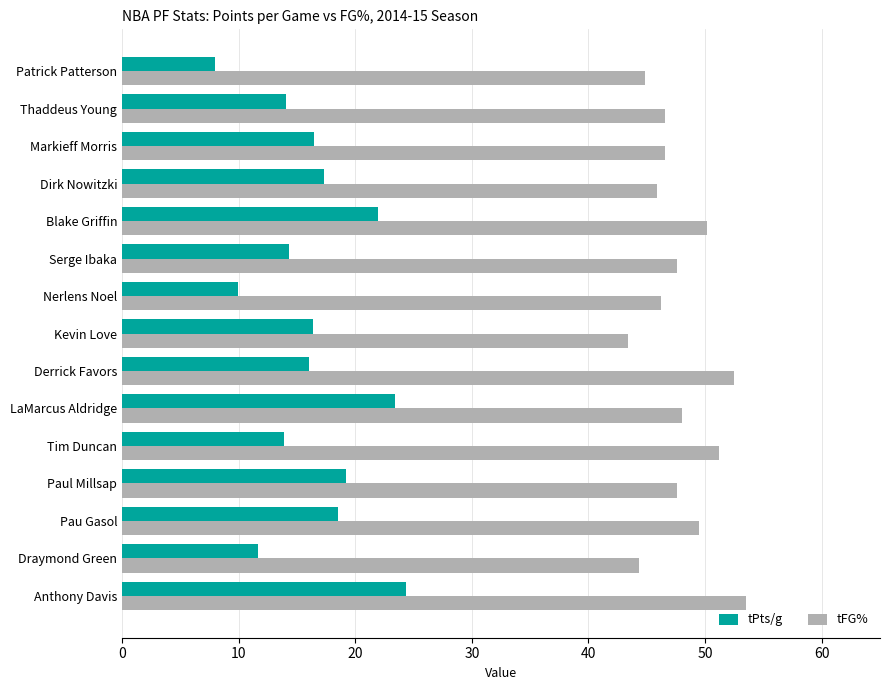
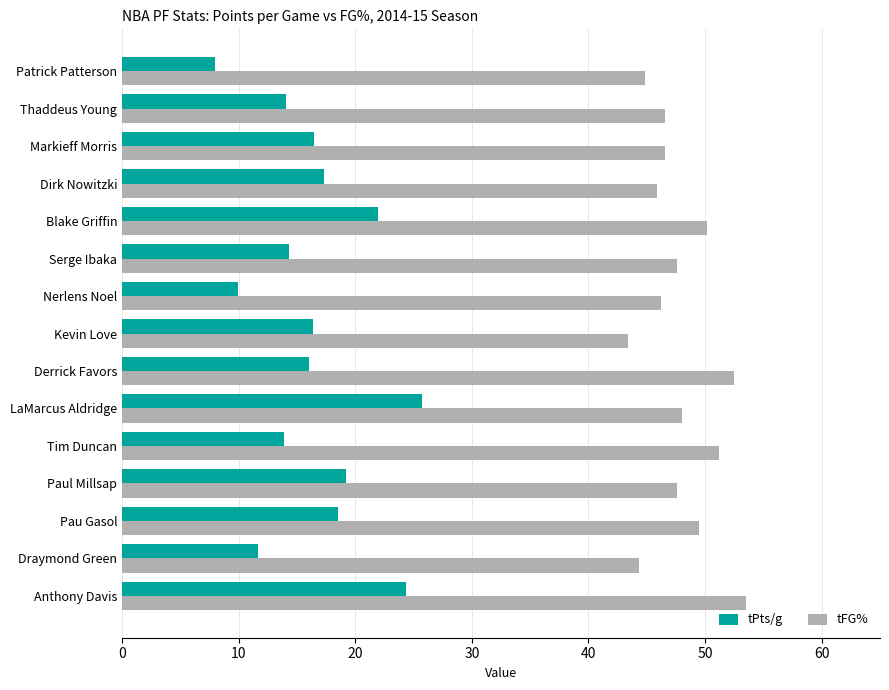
tPts/g, LaMarcus Aldridge: 23.4 -> 25.7
